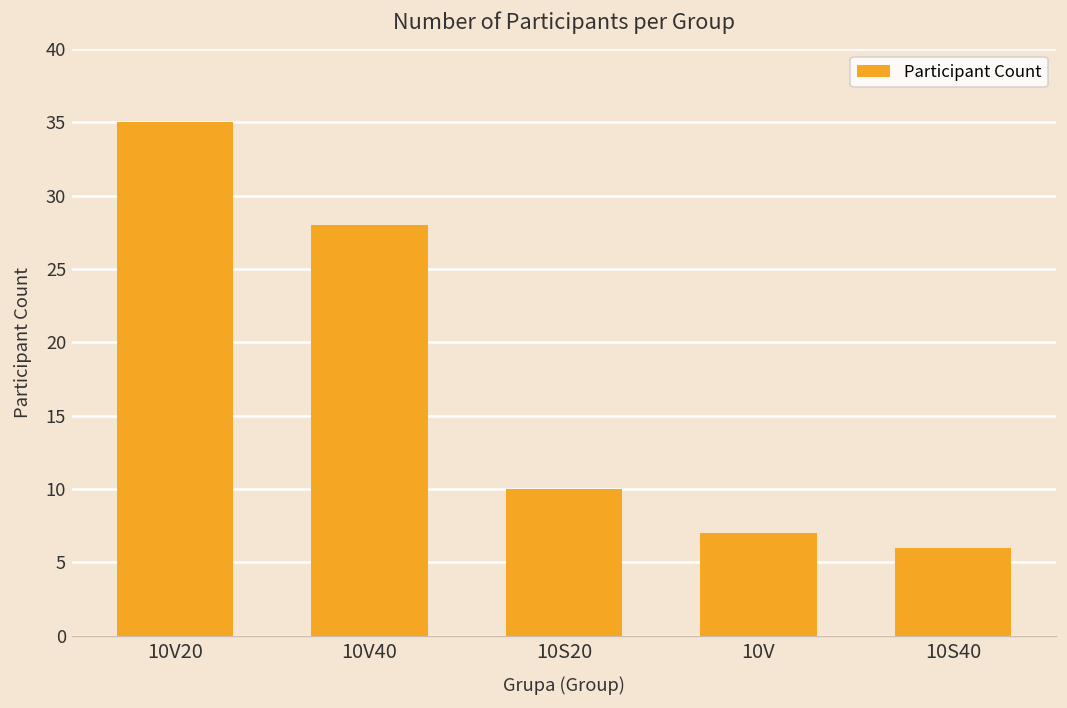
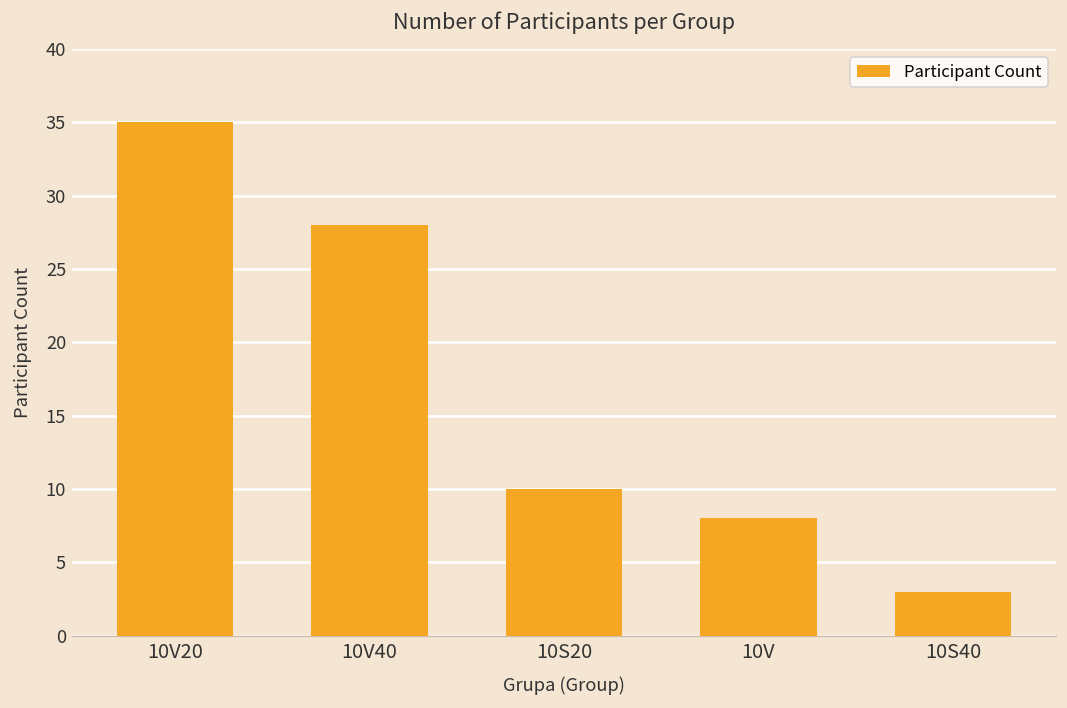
10V: 7 -> 8
10S40: 6 -> 3
